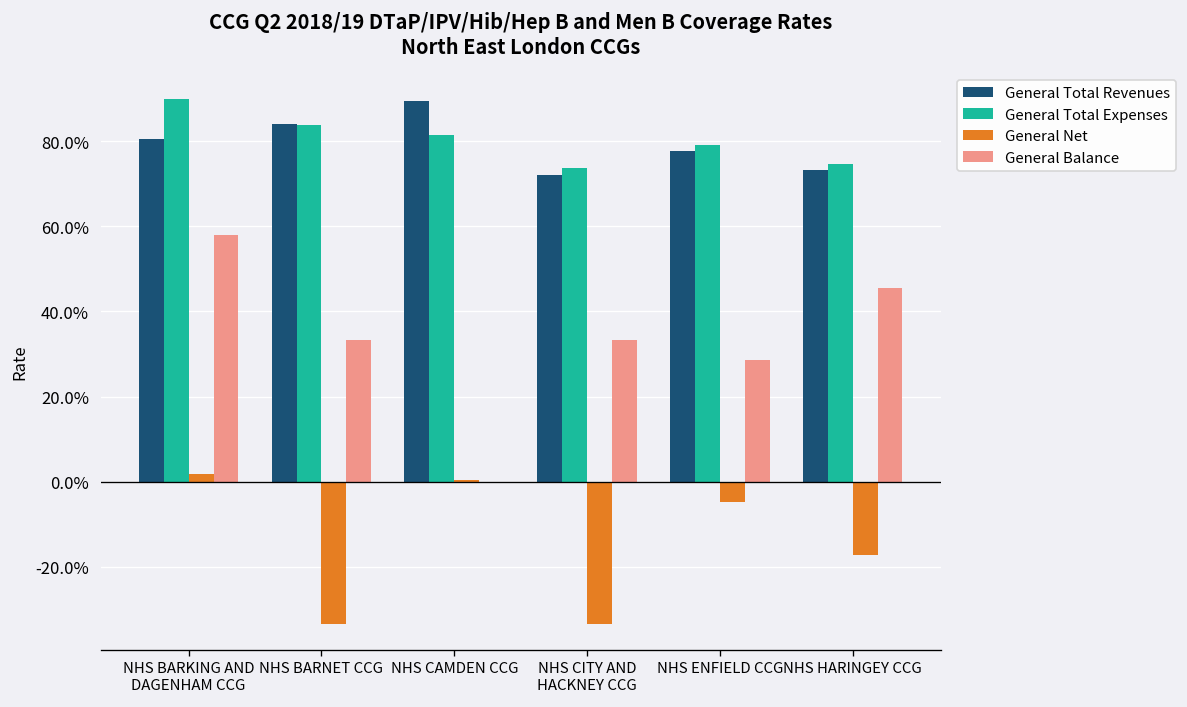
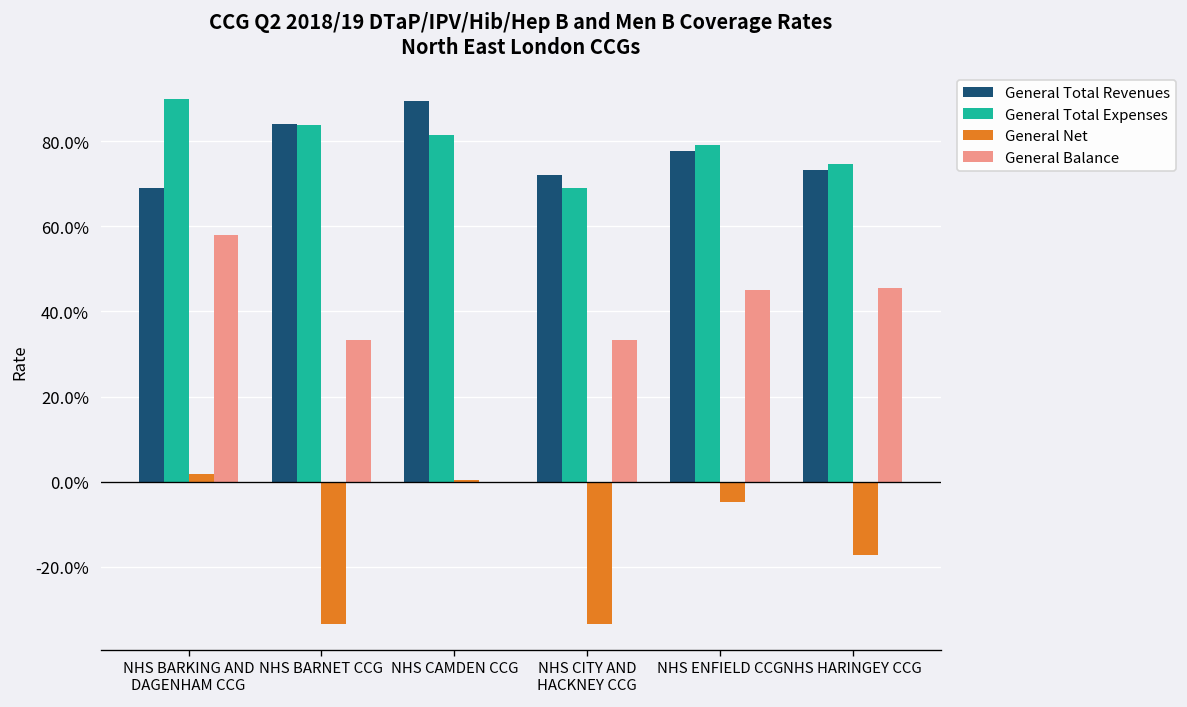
General Total Revenues, NHS BARKING AND DAGENHAM CCG: 80% -> 69%
General Total Expenses, NHS CITY AND HACKNEY CCG: 74% -> 69%
General Balance, NHS ENFIELD CCG: 29% -> 45%
